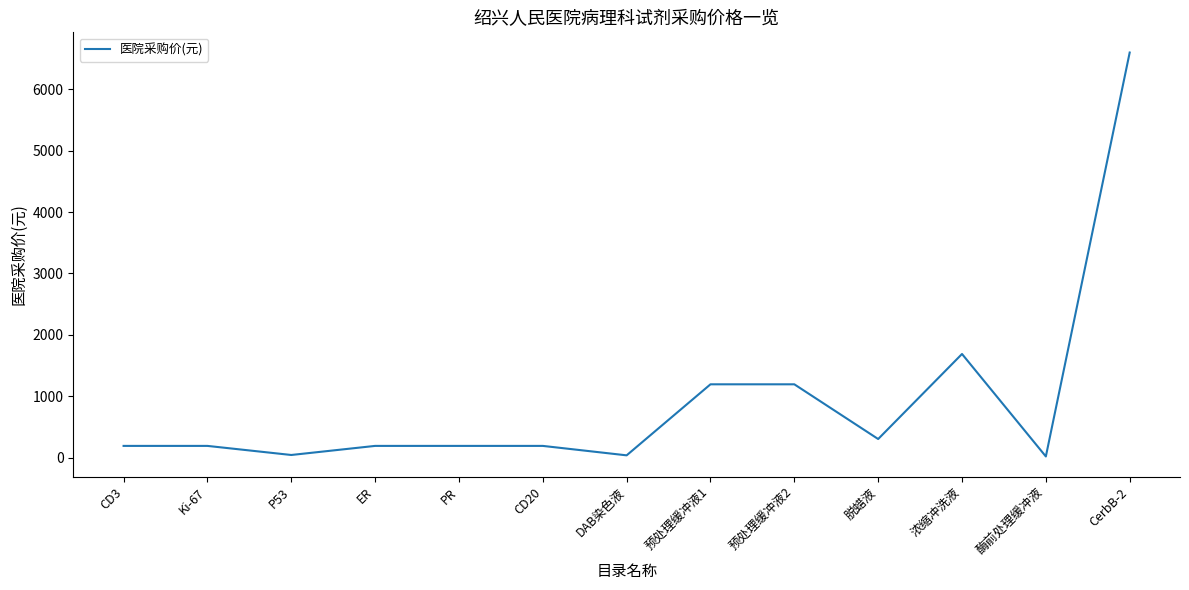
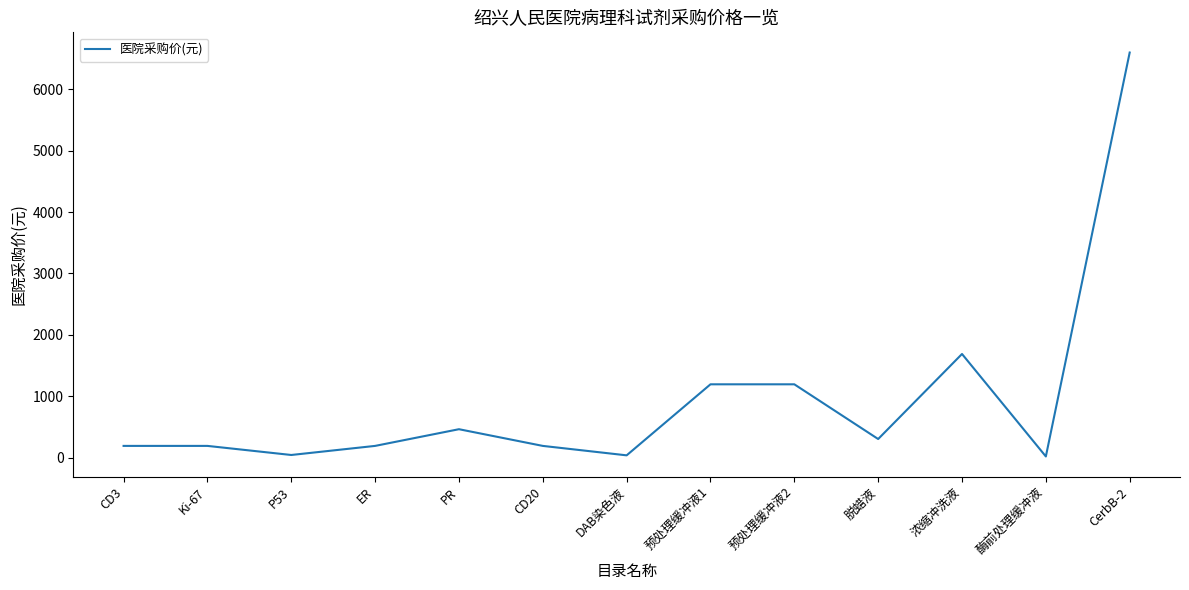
PR: 200 -> 500
